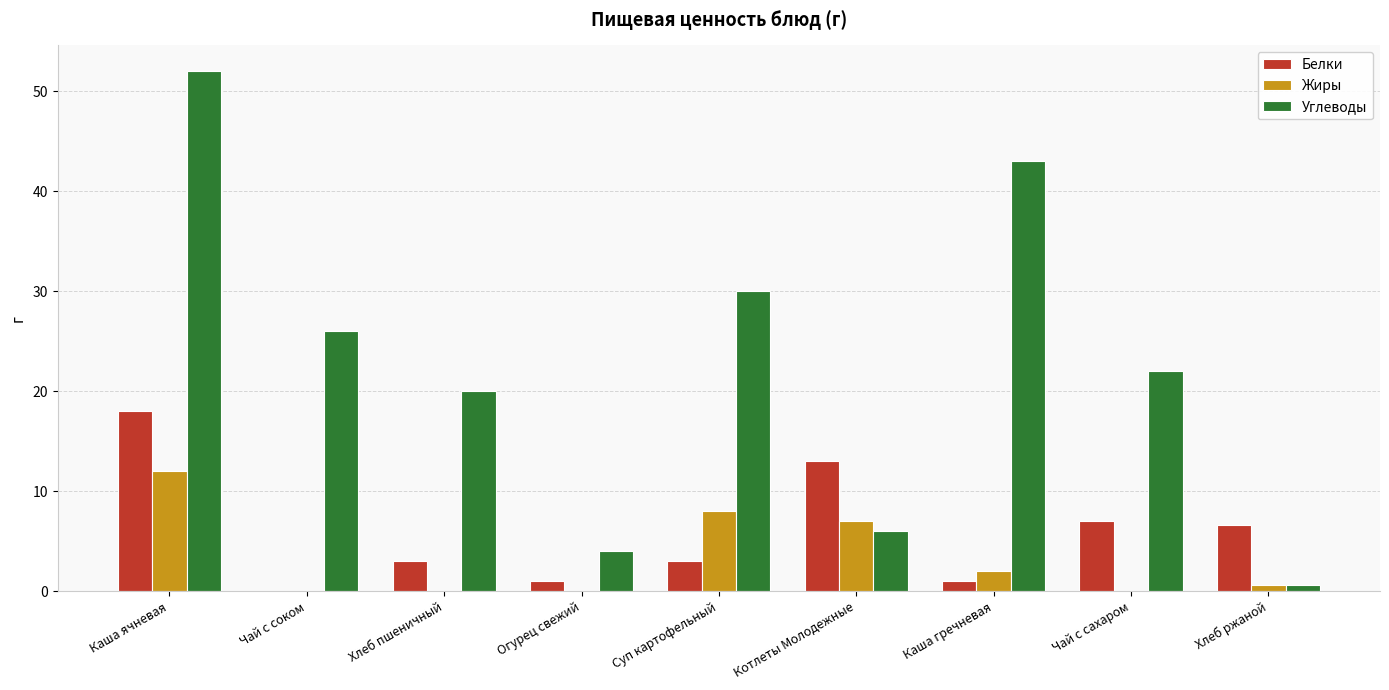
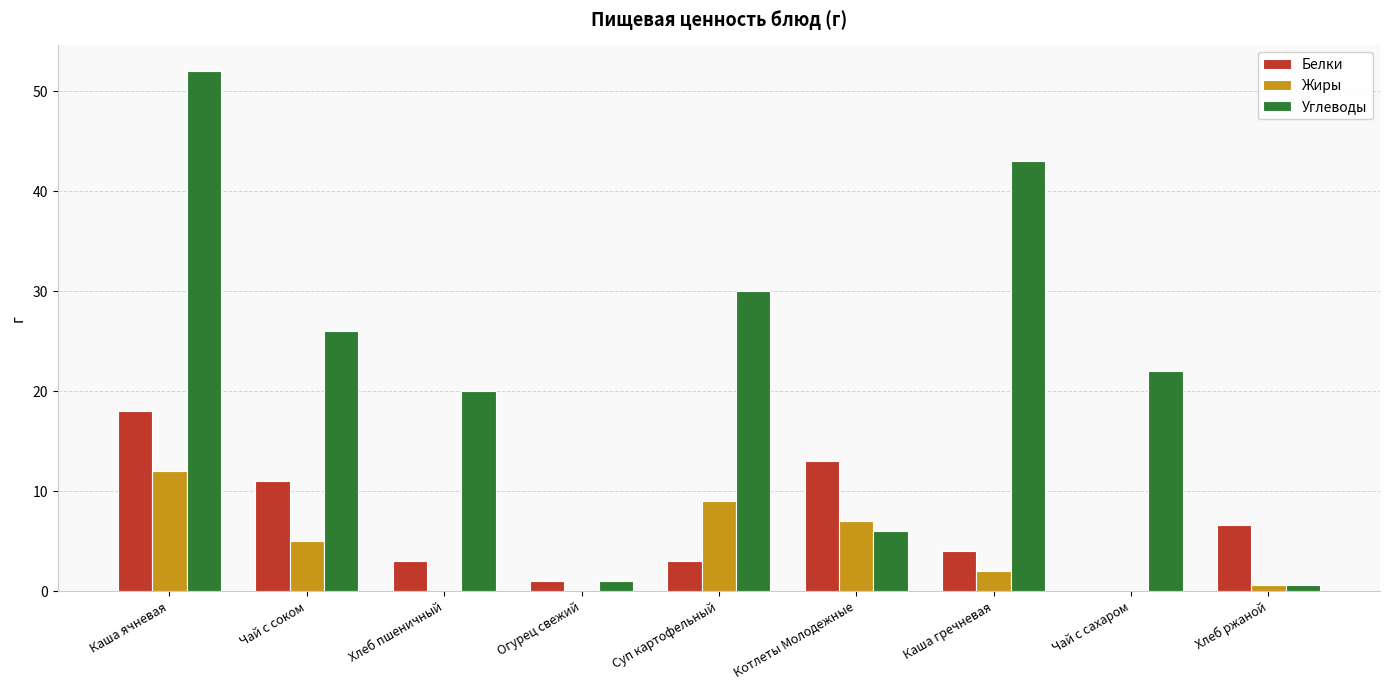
Белки, Чай с соком: 0 -> 11
Жиры, Чай с соком: 0 -> 5
Углеводы, Огурец свежий: 4 -> 1
Жиры, Суп картофельный: 8 -> 9
Белки, Каша гречневая: 1 -> 4
Белки, Чай с сахаром: 7 -> 0
